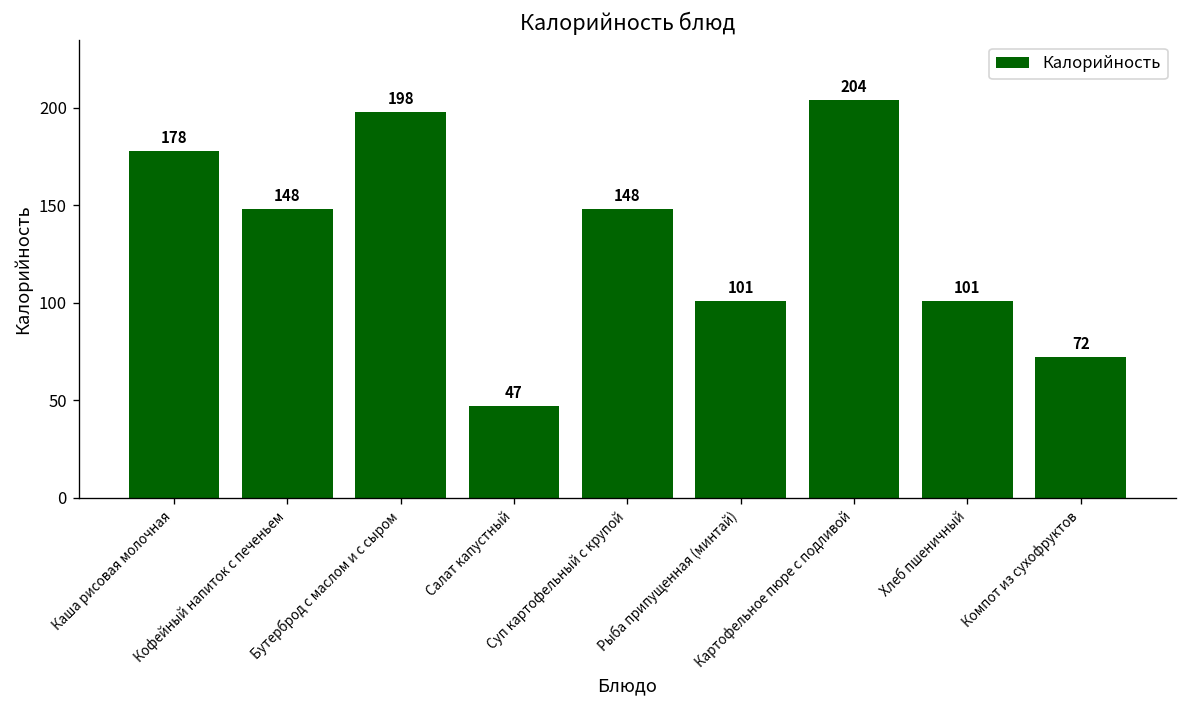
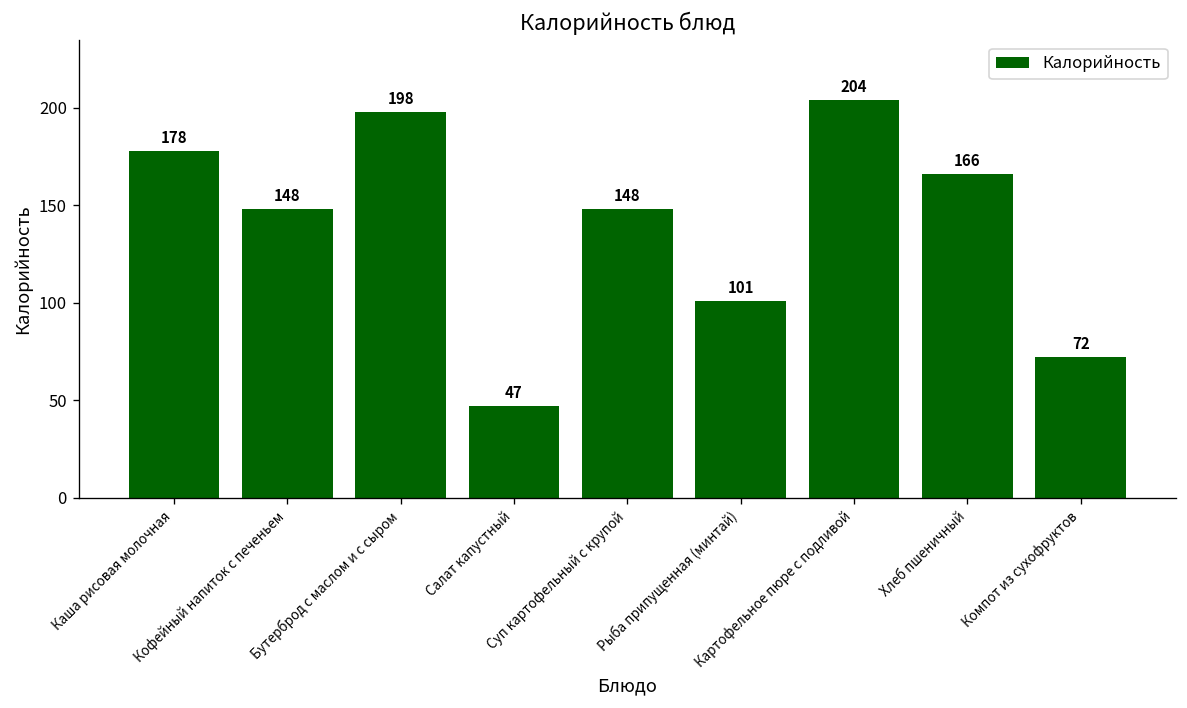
Хлеб пшеничный: 101 -> 166
